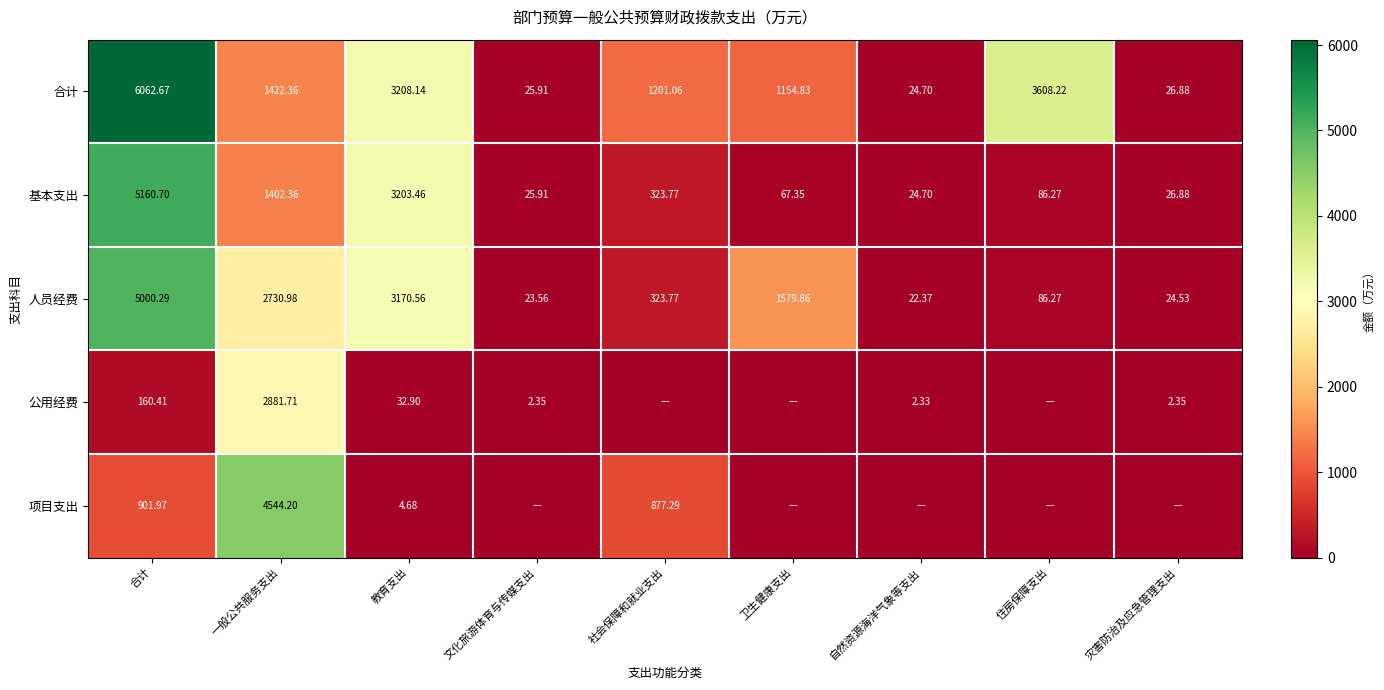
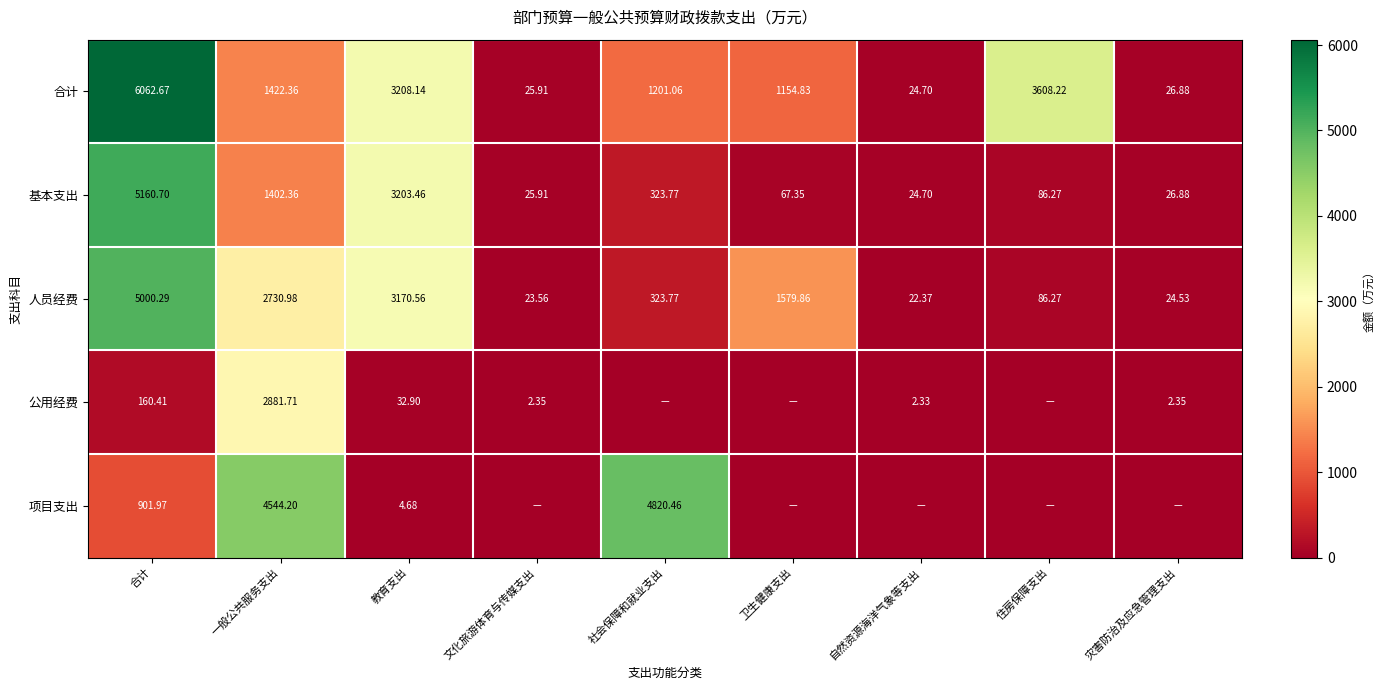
项目支出, 社会保障和就业支出: 877.29 -> 4820.46
